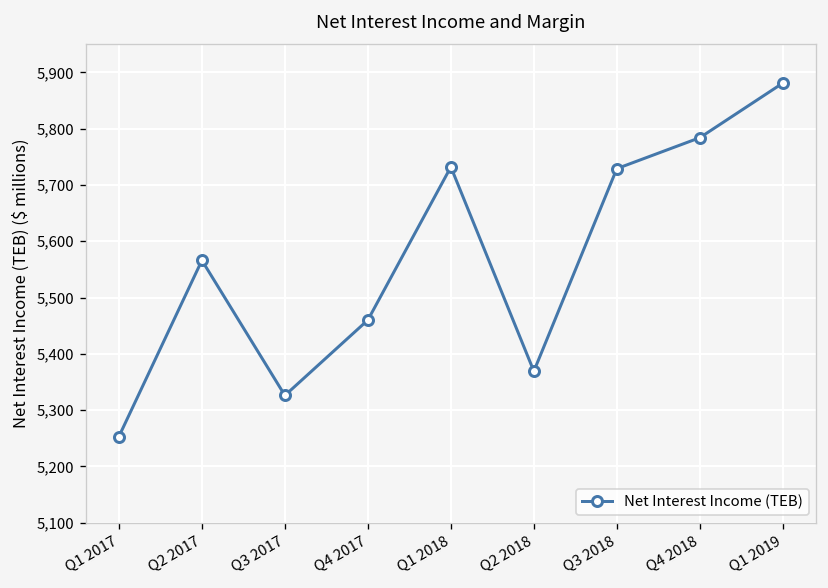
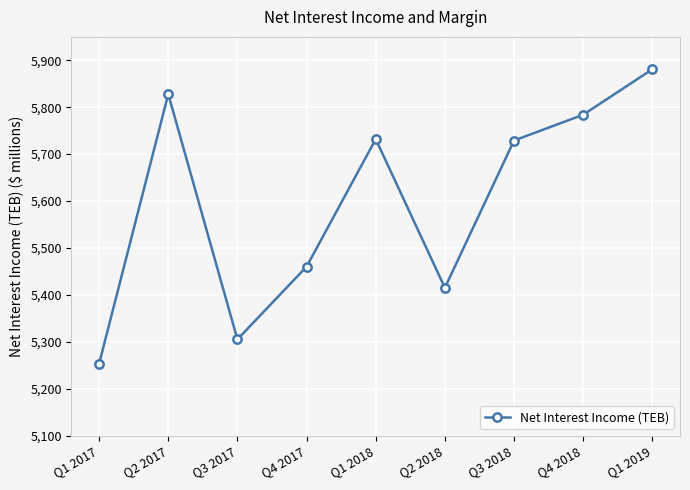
Q2 2017: 5,570 -> 5,830
Q3 2017: 5,330 -> 5,310
Q2 2018: 5,370 -> 5,420
